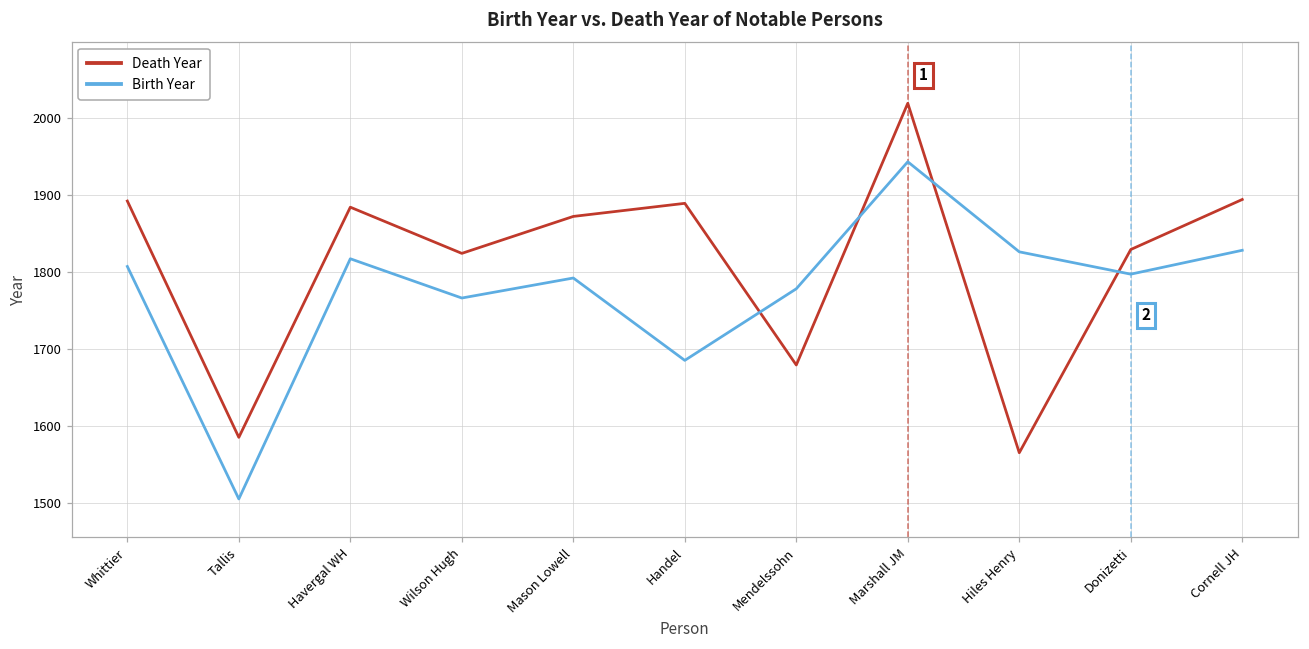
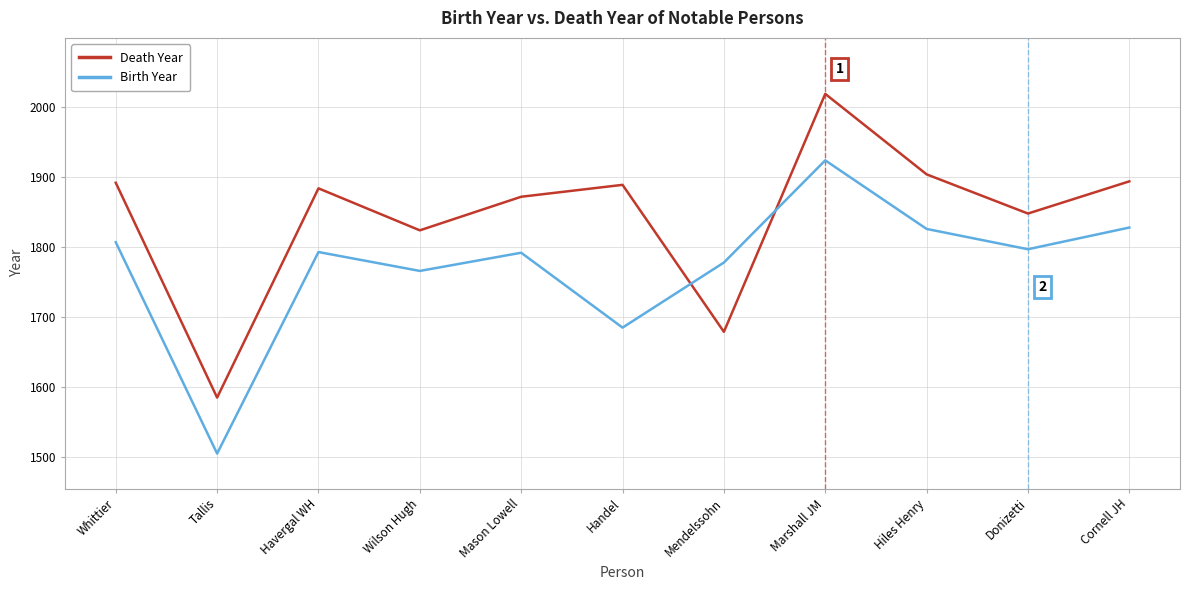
Birth Year, Havergal WH: 1820 -> 1790
Birth Year, Marshall JM: 1940 -> 1920
Death Year, Hiles Henry: 1570 -> 1900
Death Year, Donizetti: 1830 -> 1850
